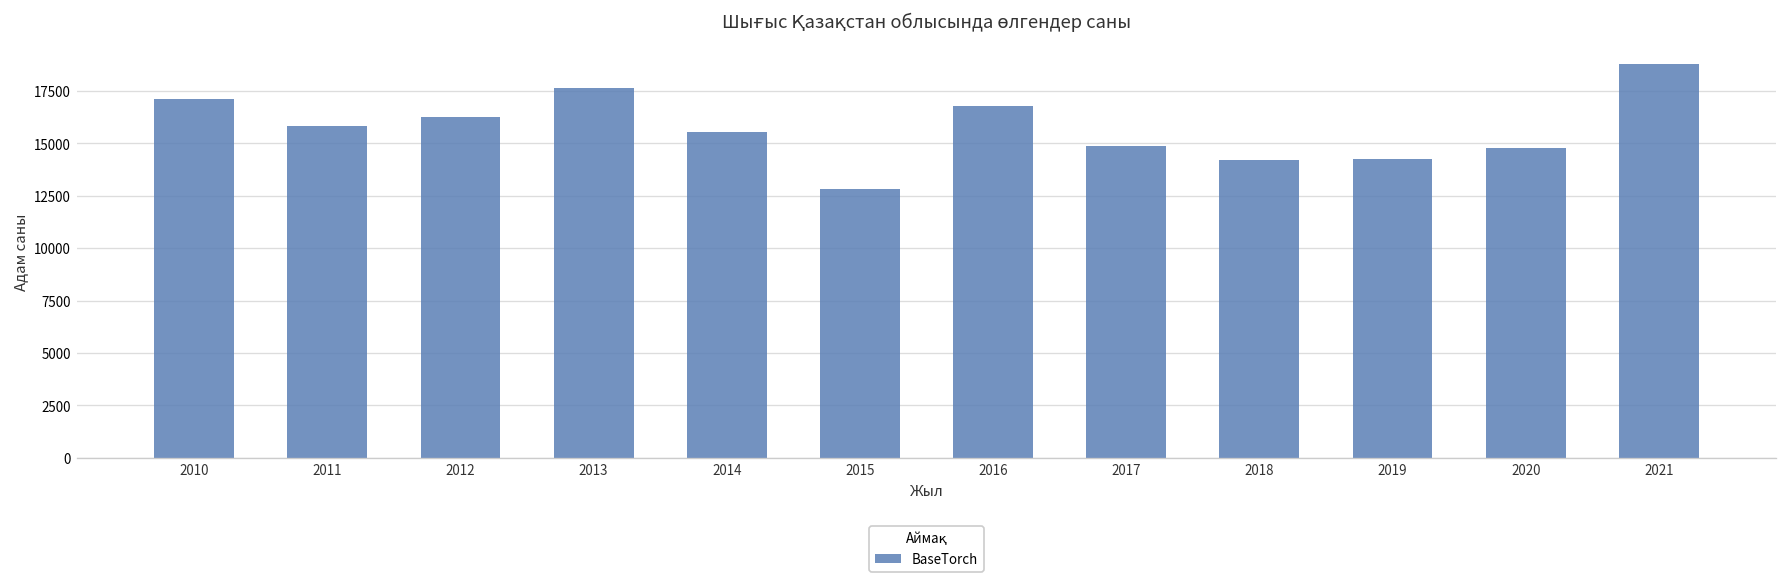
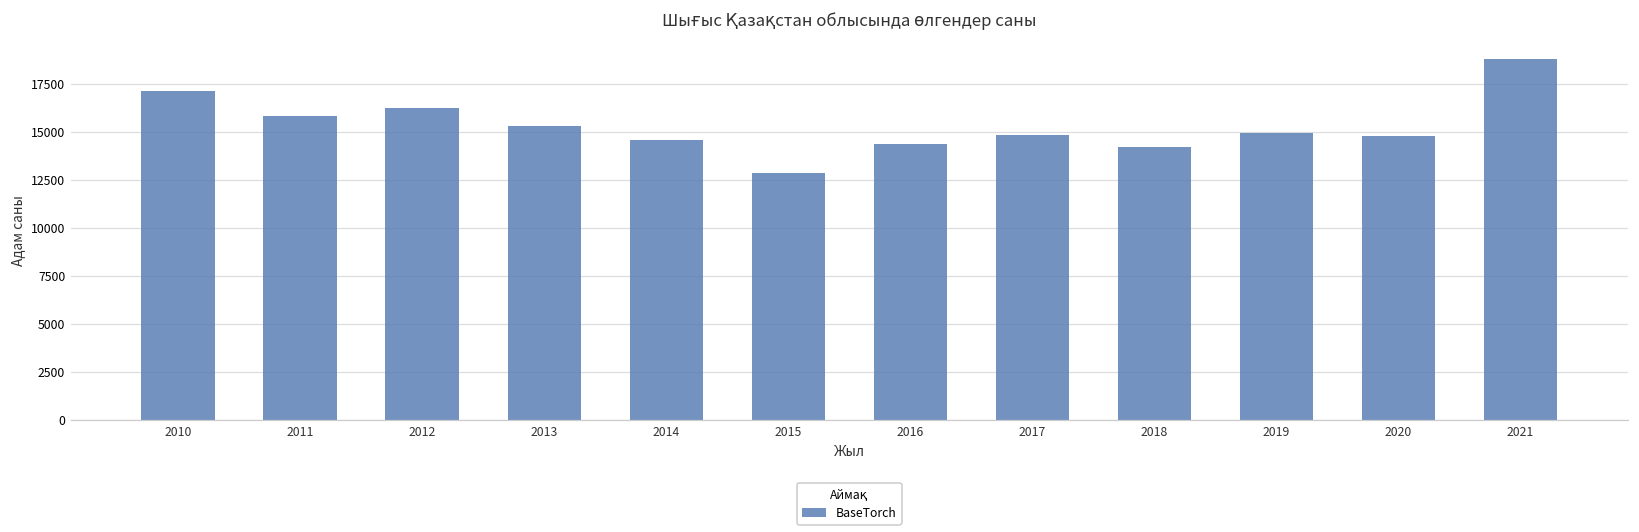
2013: 17700 -> 15300
2014: 15600 -> 14600
2016: 16800 -> 14400
2019: 14200 -> 14900
